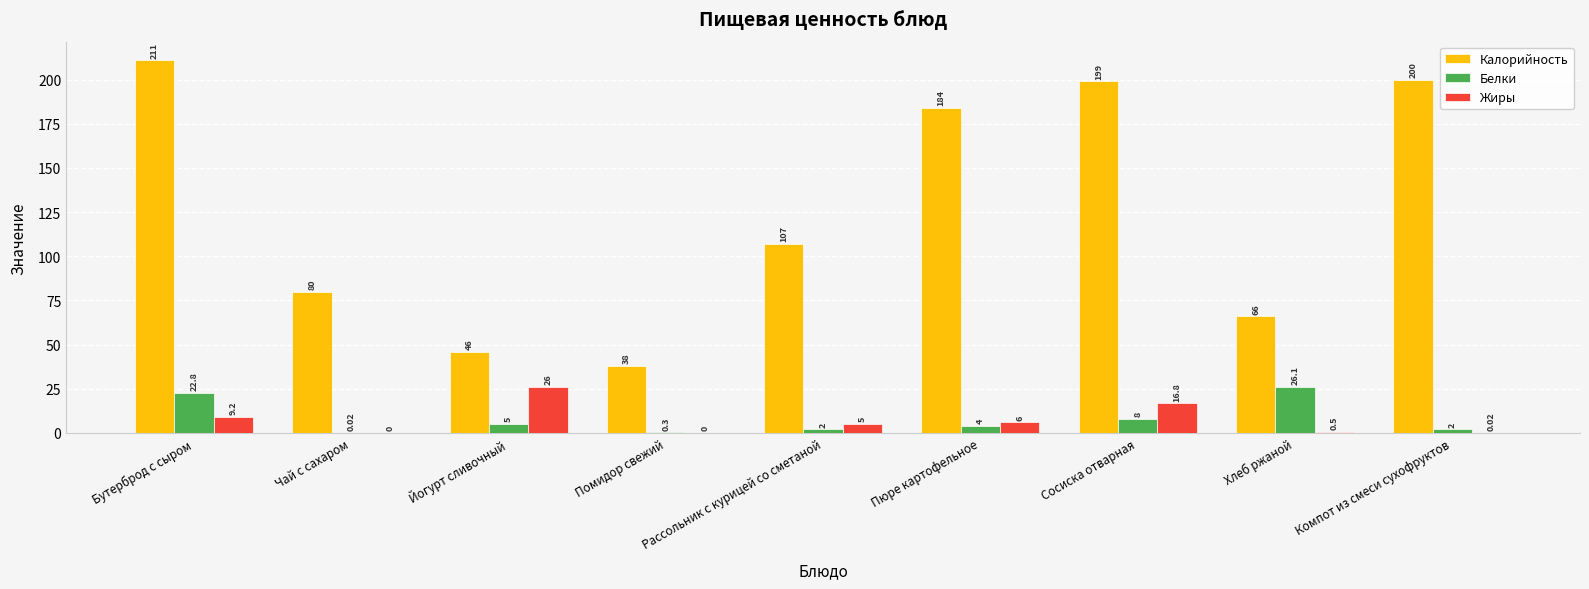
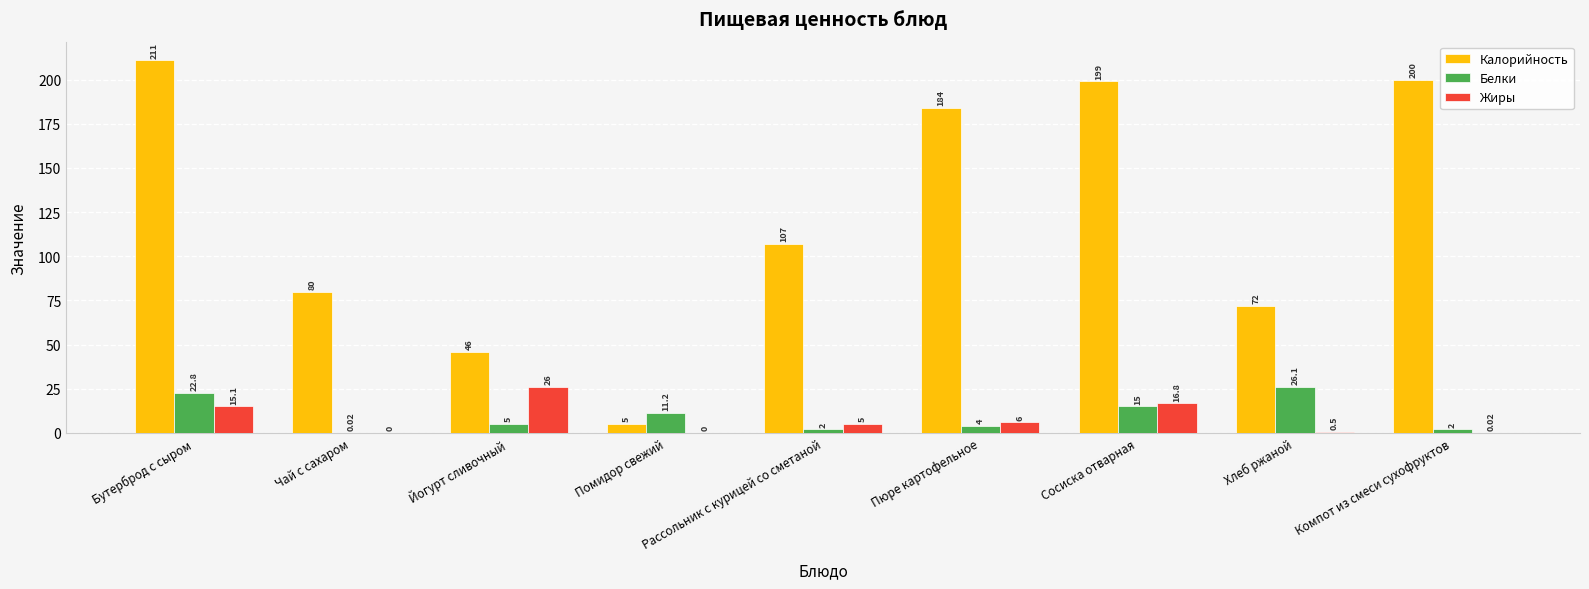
Жиры, Бутерброд с сыром: 9.2 -> 15.1
Калорийность, Помидор свежий: 38 -> 5
Белки, Помидор свежий: 0.3 -> 11.2
Белки, Сосиска отварная: 8 -> 15
Калорийность, Хлеб ржаной: 66 -> 72
